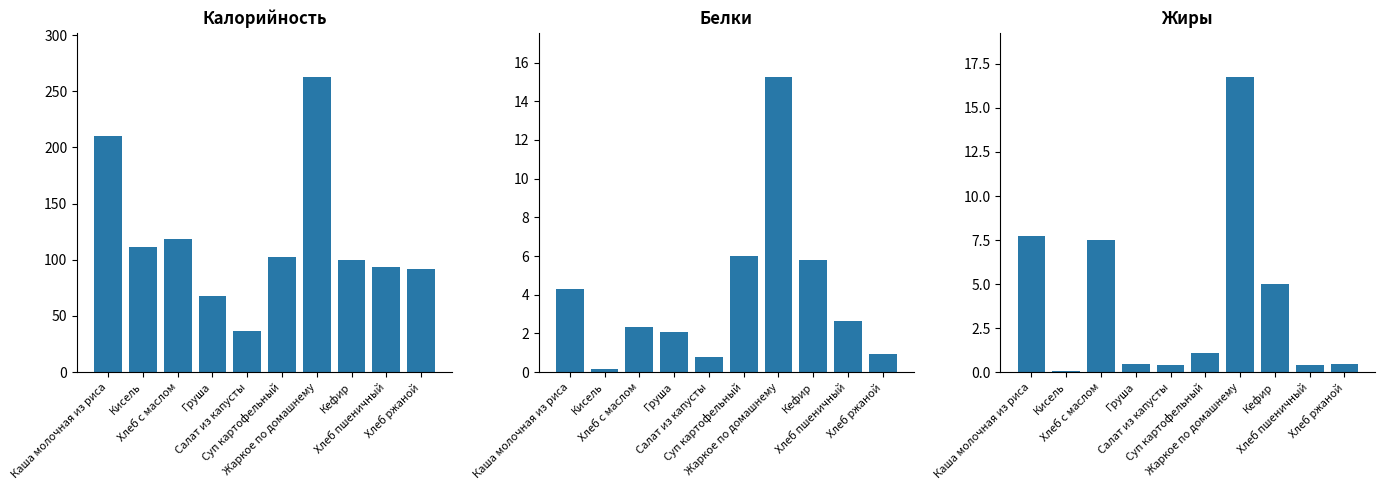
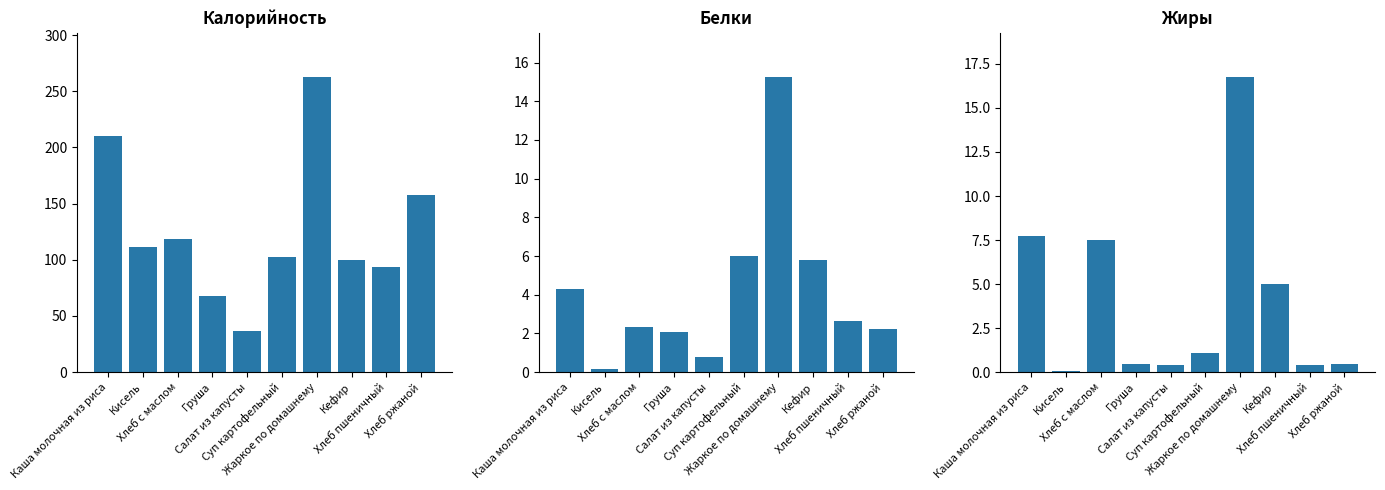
Калорийность, Хлеб ржаной: 92 -> 157
Белки, Хлеб ржаной: 0.9 -> 2.2
